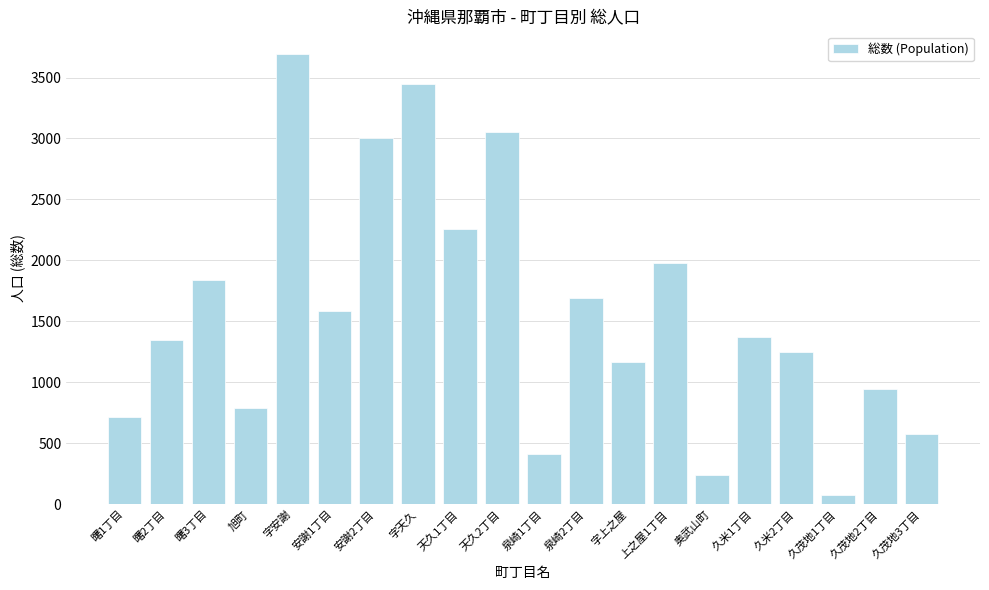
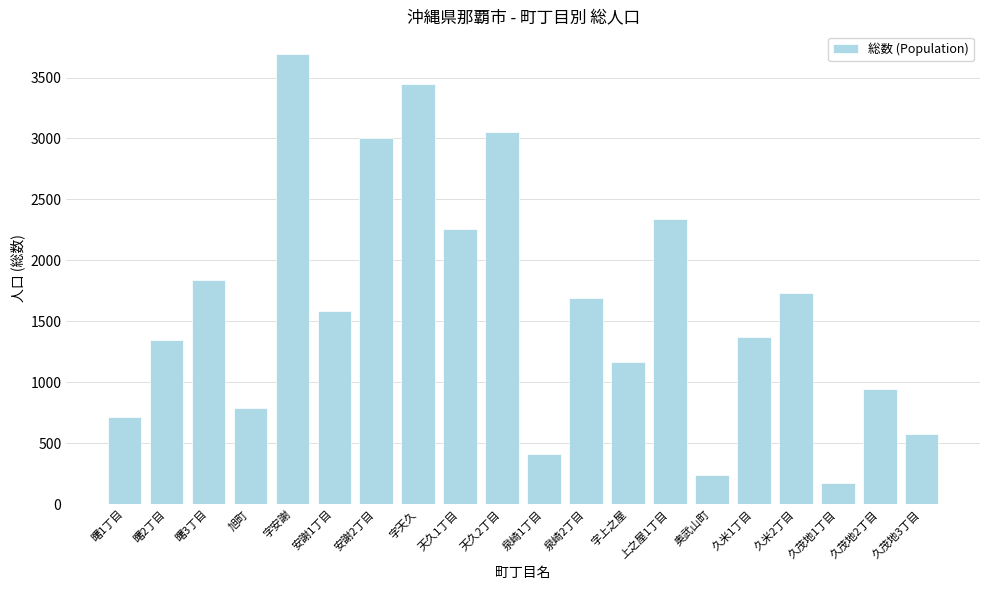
上之屋1丁目: 1980 -> 2340
久米2丁目: 1250 -> 1730
久茂地1丁目: 80 -> 180
